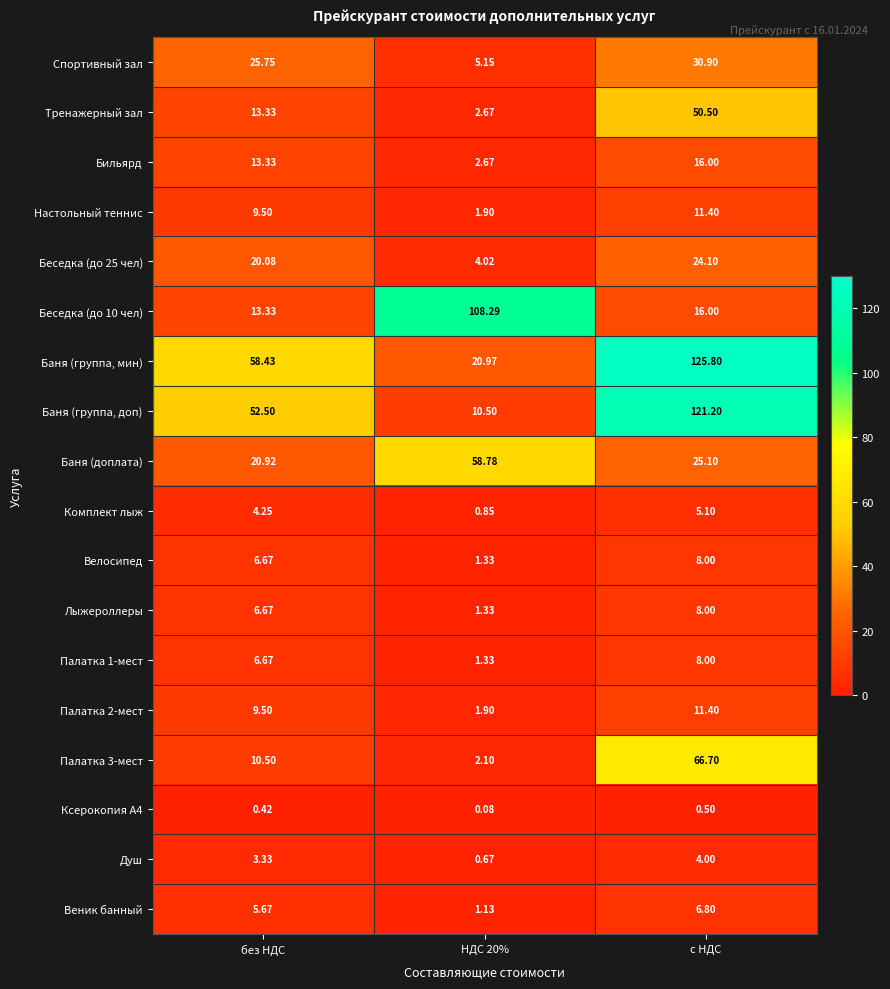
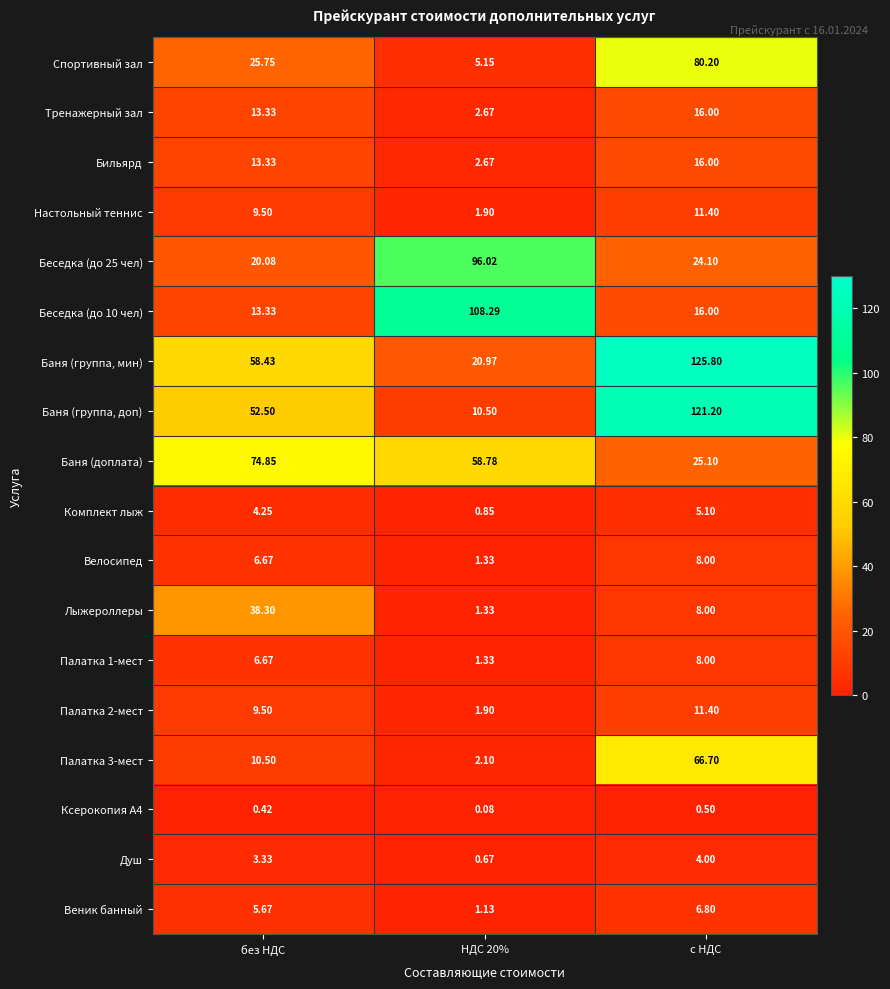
Спортивный зал, с НДС: 30.90 -> 80.20
Тренажерный зал, с НДС: 50.50 -> 16.00
Беседка (до 25 чел), НДС 20%: 4.02 -> 96.02
Баня (доплата), без НДС: 20.92 -> 74.85
Лыжероллеры, без НДС: 6.67 -> 38.30
